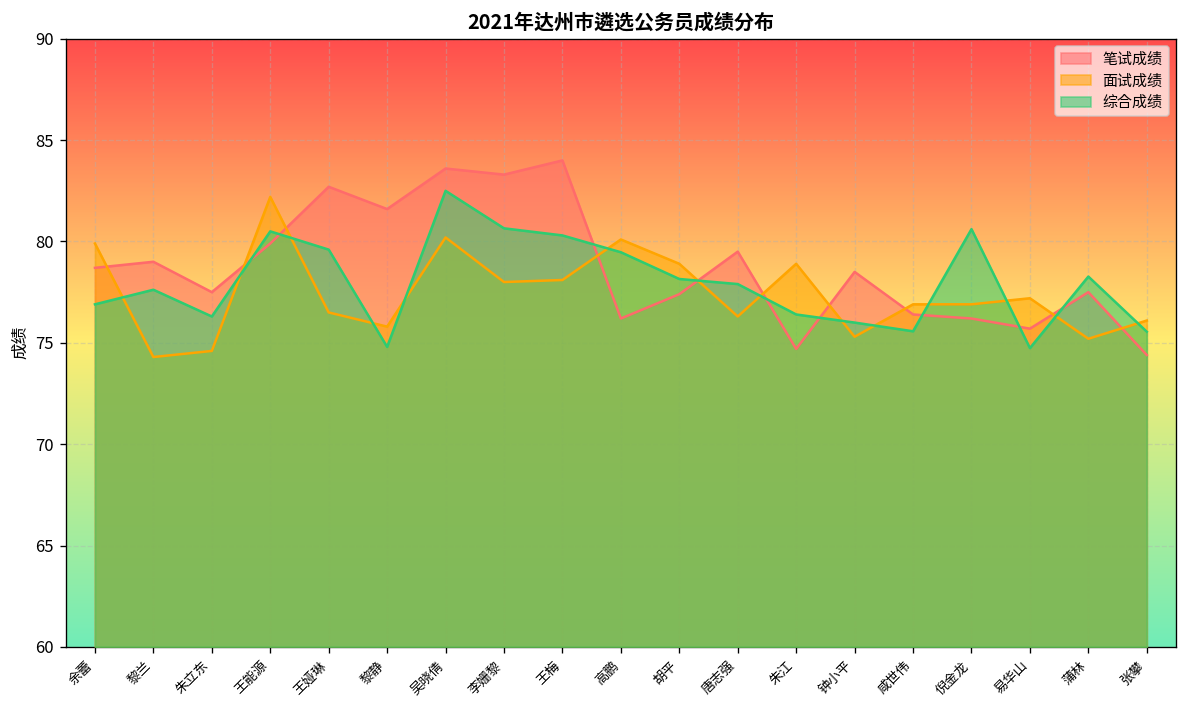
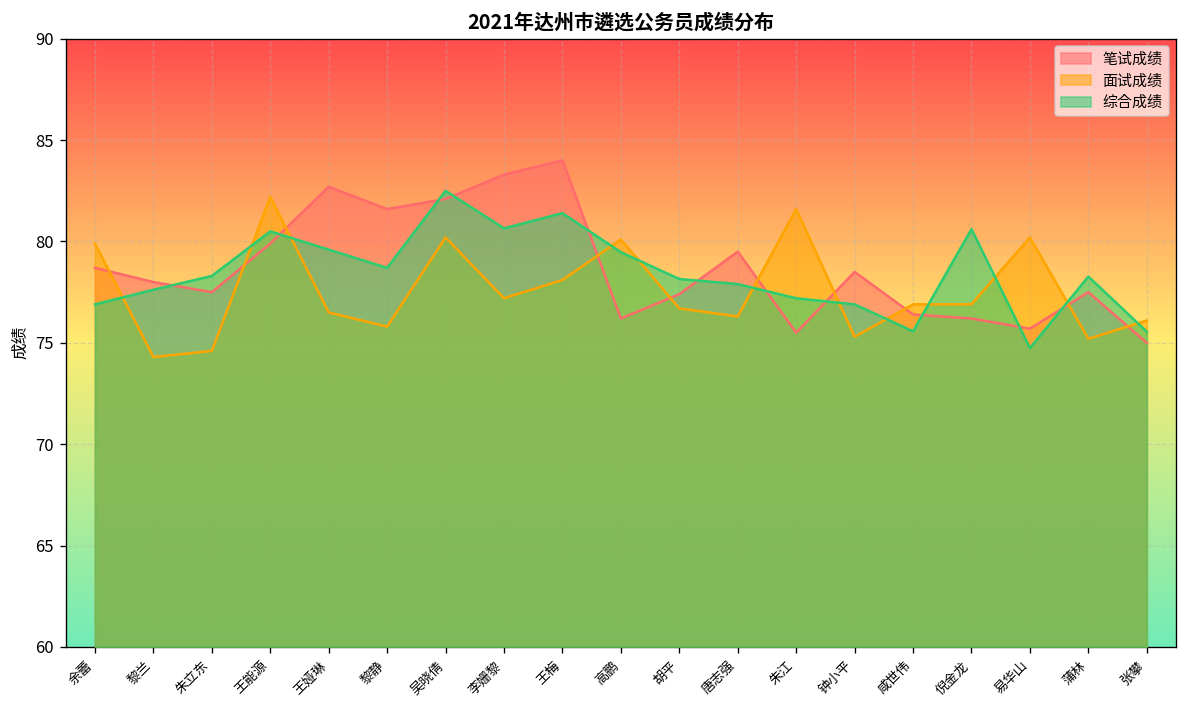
笔试成绩, 黎兰: 79 -> 78
综合成绩, 朱立东: 76.3 -> 78.3
综合成绩, 黎静: 74.8 -> 78.7
笔试成绩, 吴晓倩: 83.6 -> 82.1
面试成绩, 李姗黎: 78.0 -> 77.2
综合成绩, 王梅: 80.3 -> 81.4
面试成绩, 胡平: 78.9 -> 76.7
笔试成绩, 朱江: 74.7 -> 75.5
面试成绩, 朱江: 78.9 -> 81.6
综合成绩, 朱江: 76.4 -> 77.2
综合成绩, 钟小平: 76.0 -> 76.9
面试成绩, 易华山: 77.2 -> 80.2
笔试成绩, 张攀: 74.4 -> 75.0
